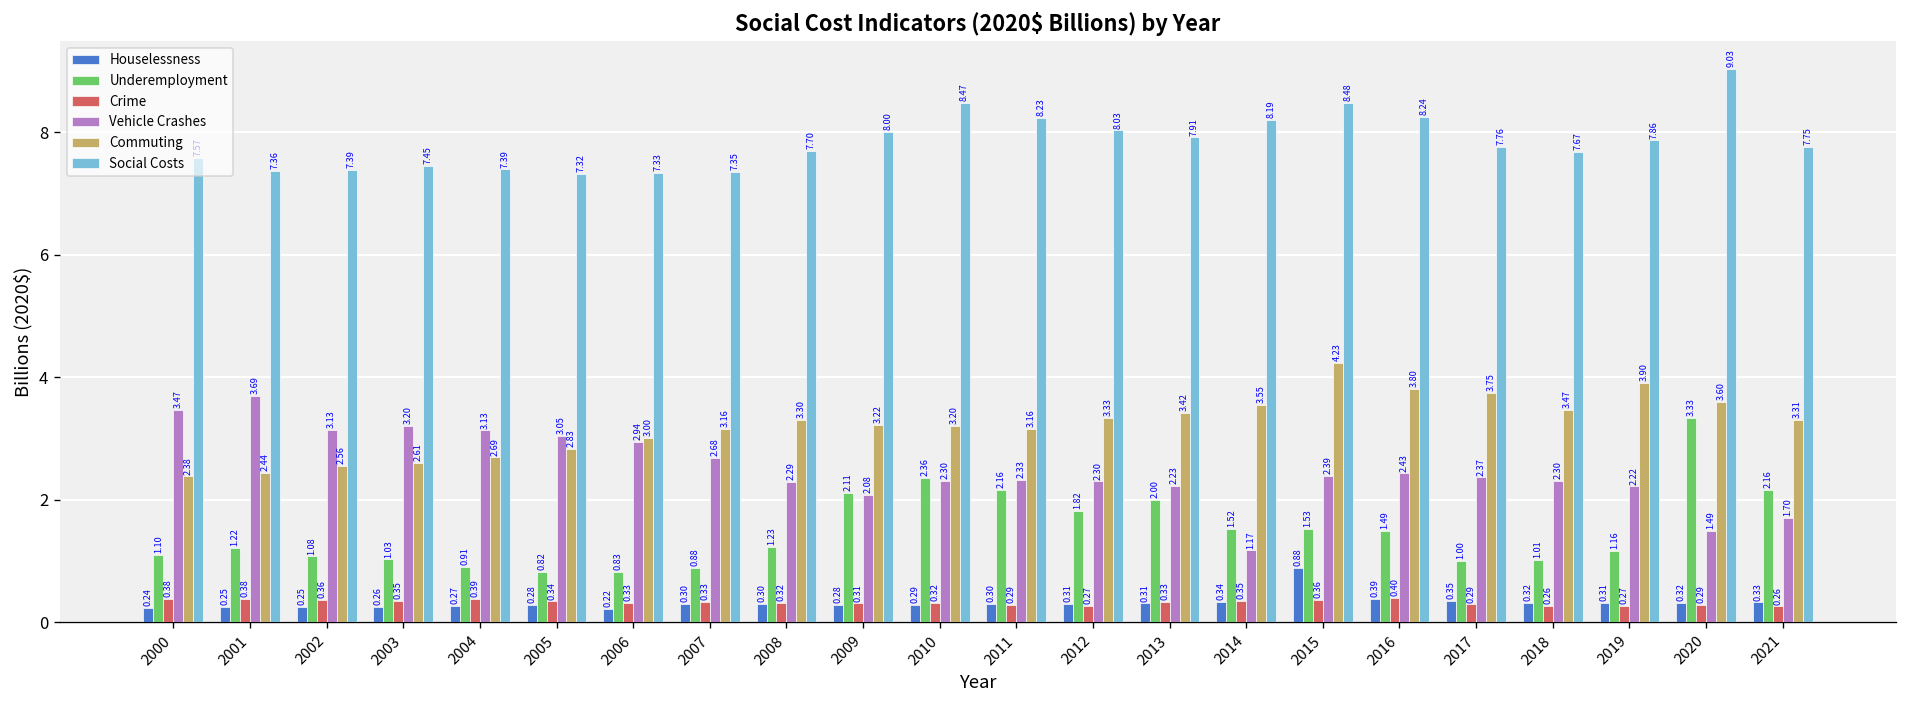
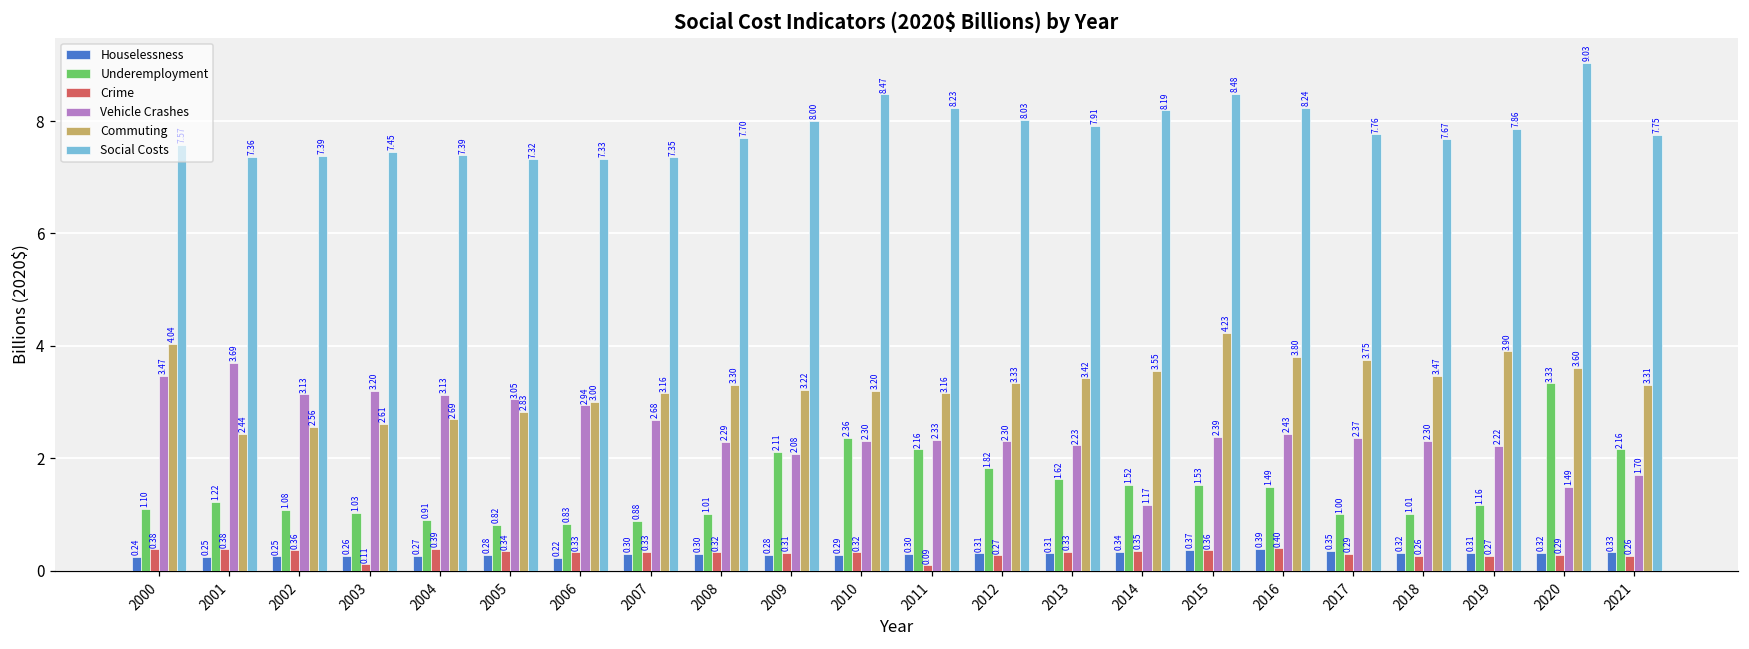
Commuting, 2000: 2.38 -> 4.04
Crime, 2003: 0.35 -> 0.11
Underemployment, 2008: 1.23 -> 1.01
Crime, 2011: 0.29 -> 0.09
Underemployment, 2013: 2.00 -> 1.62
Houselessness, 2015: 0.88 -> 0.37
